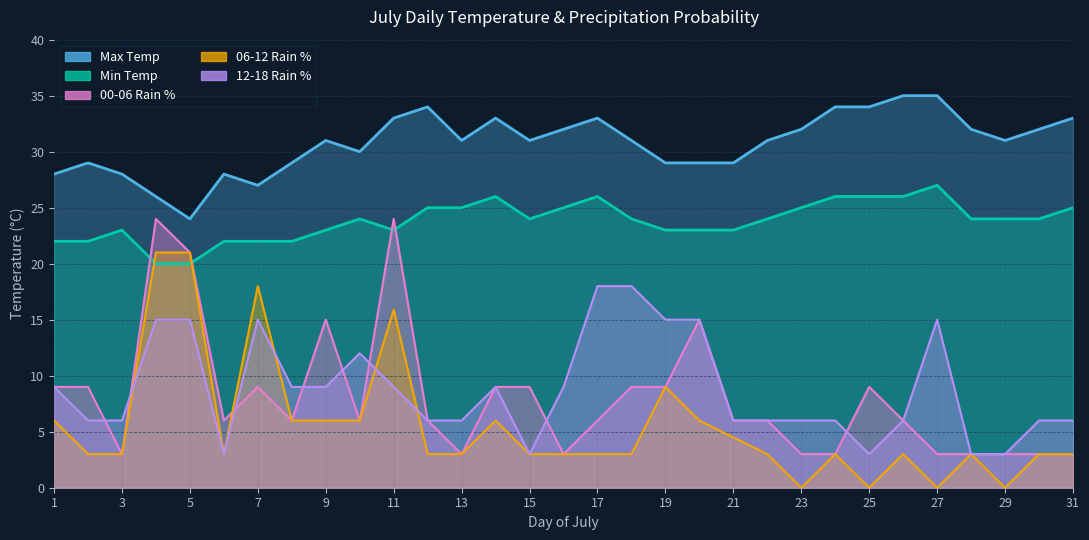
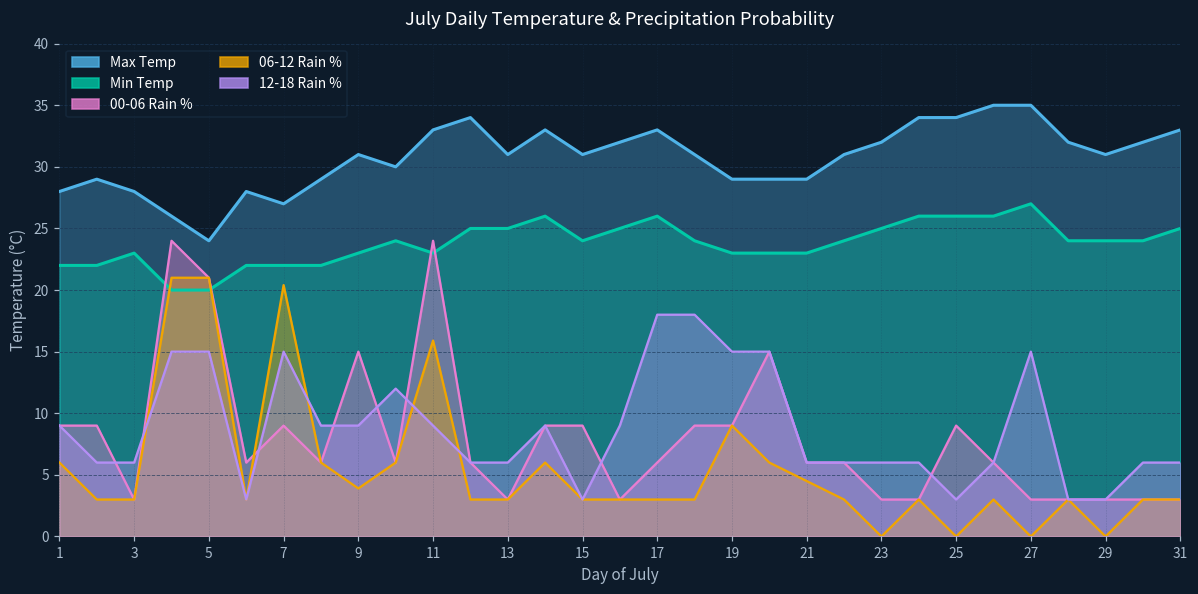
06-12 Rain %, 7: 18.0 -> 20.4
06-12 Rain %, 9: 6.0 -> 3.9
